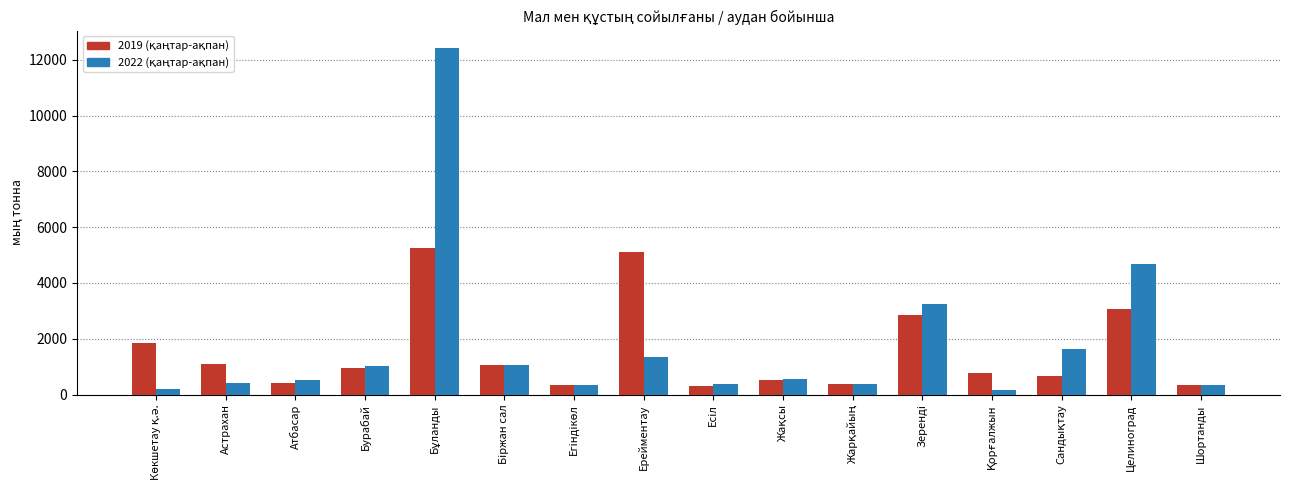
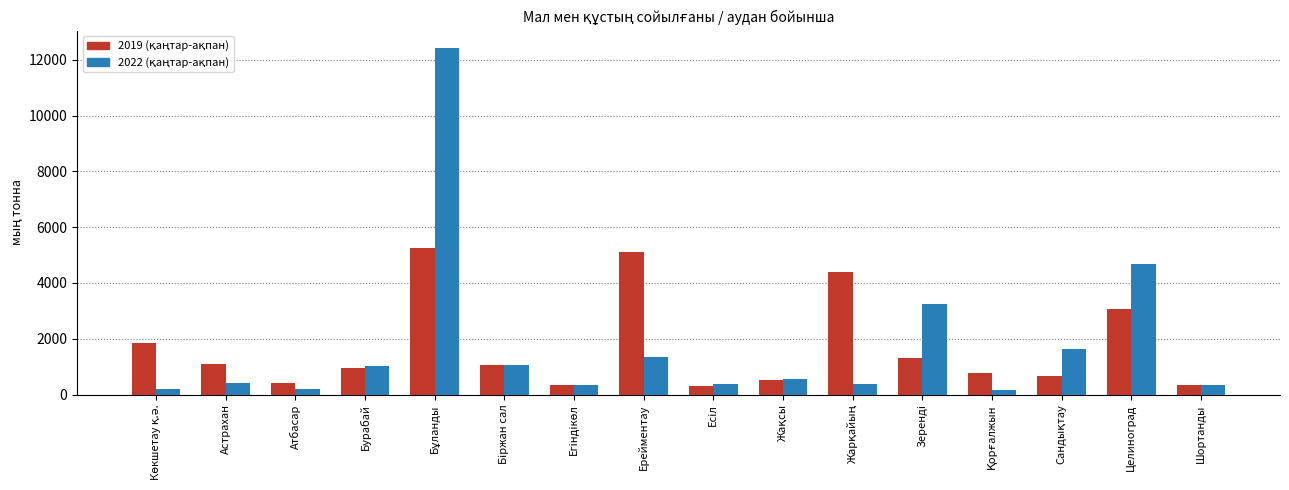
2022 (қаңтар-ақпан), Атбасар: 500 -> 200
2019 (қаңтар-ақпан), Жарқайың: 400 -> 4400
2019 (қаңтар-ақпан), Зеренді: 2800 -> 1300
